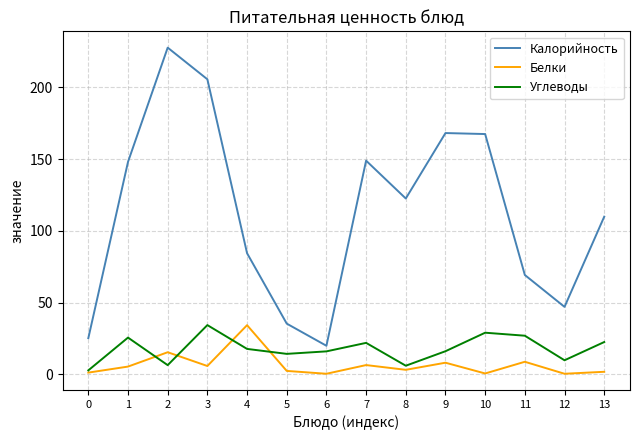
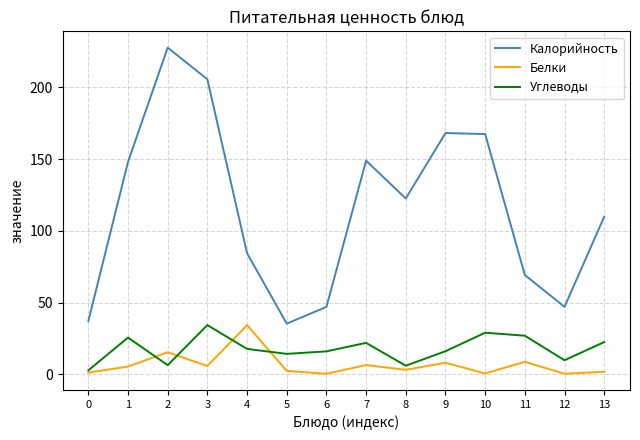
Калорийность, 0: 25 -> 37
Калорийность, 6: 20 -> 47
